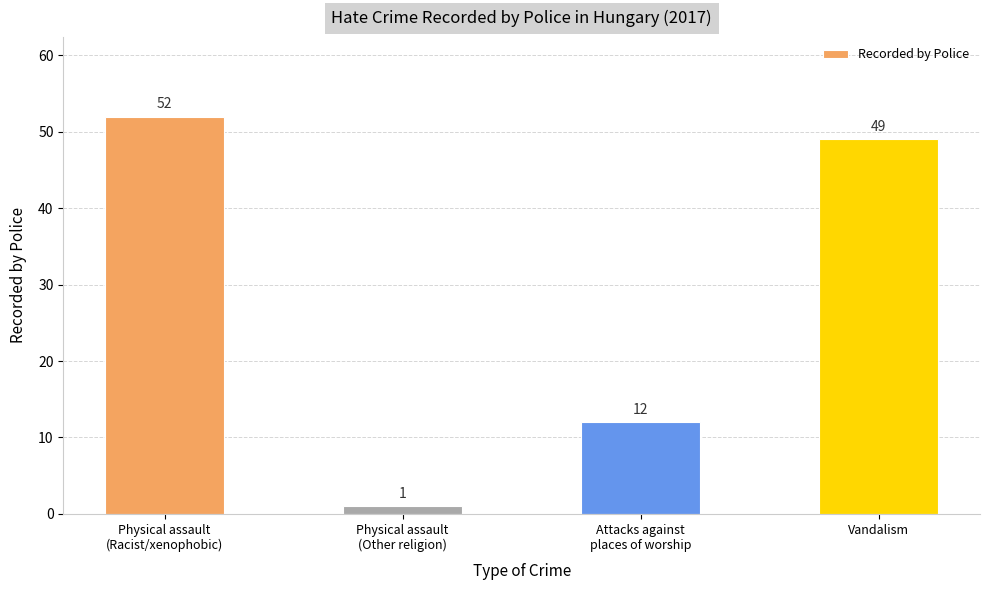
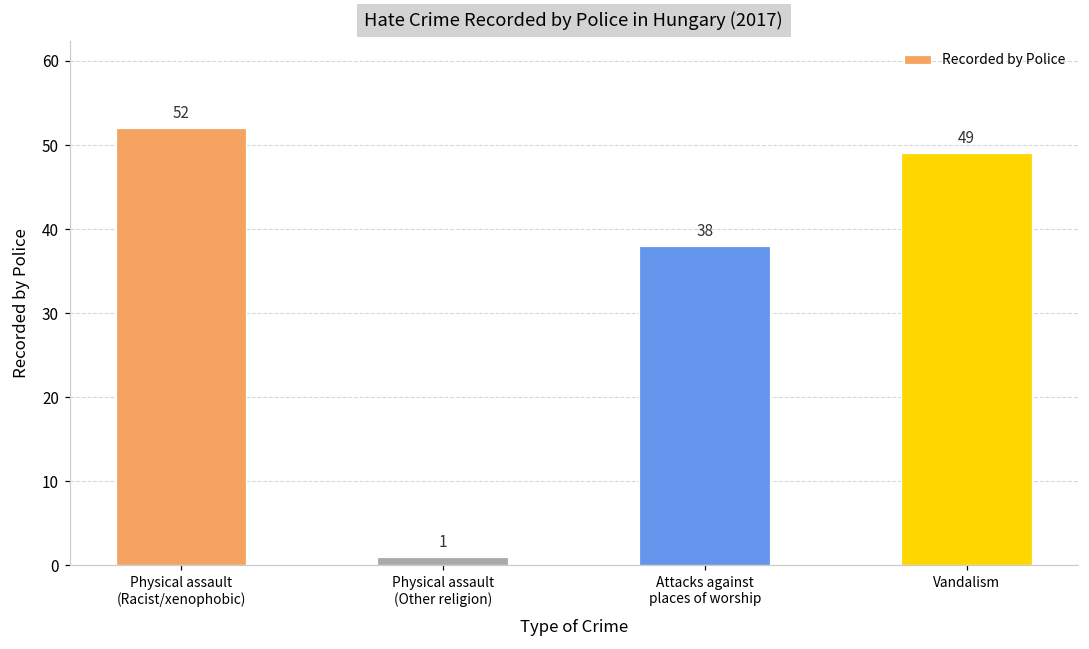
Attacks against places of worship: 12 -> 38
